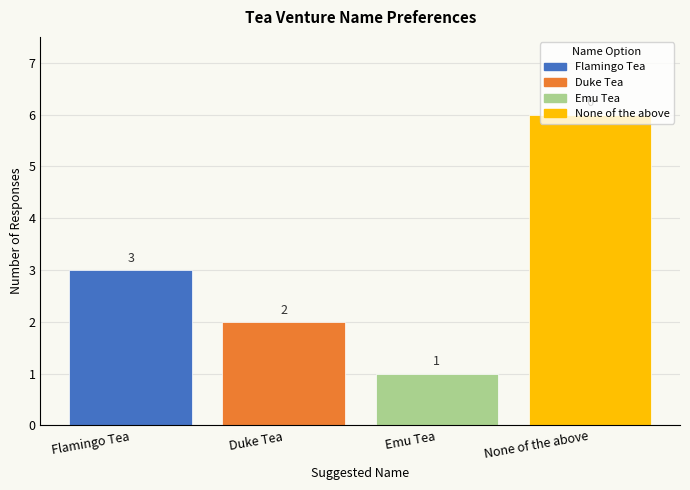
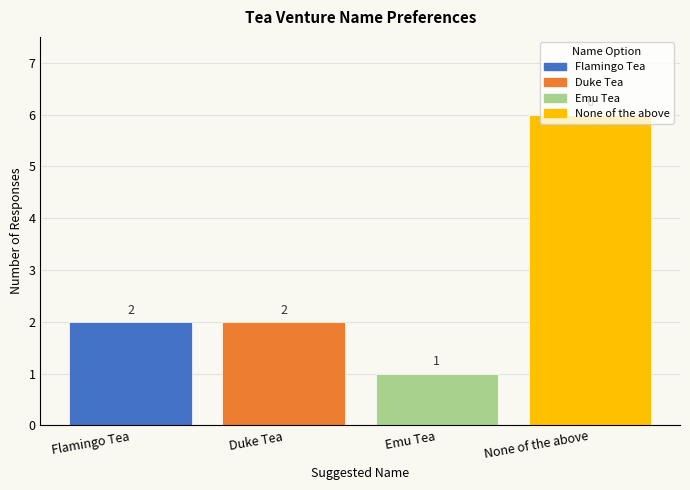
Flamingo Tea: 3 -> 2
